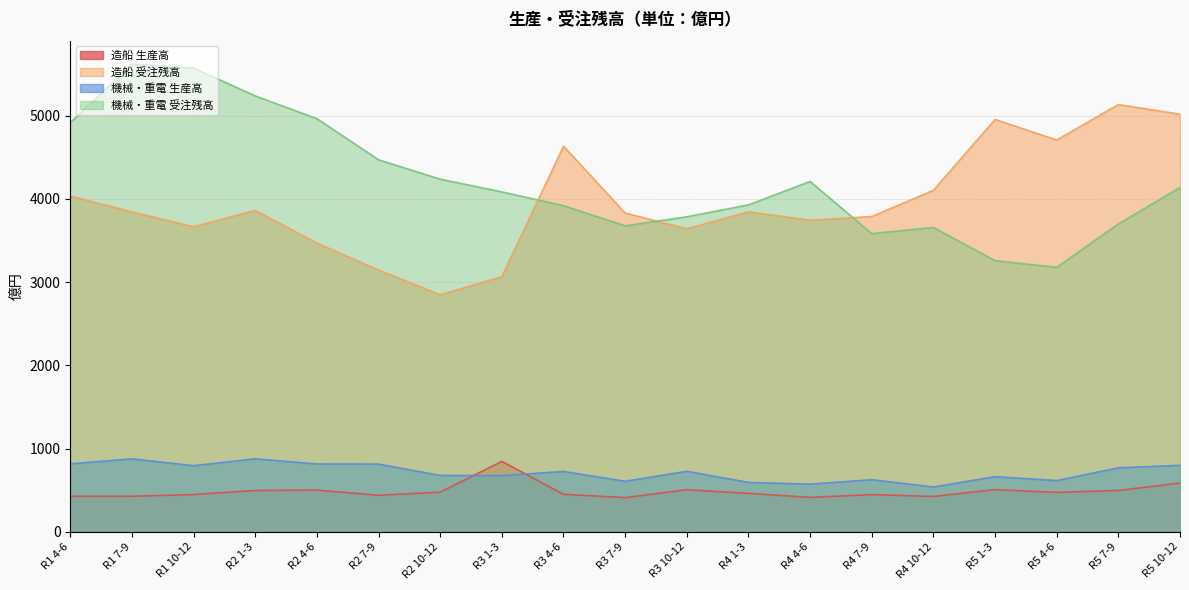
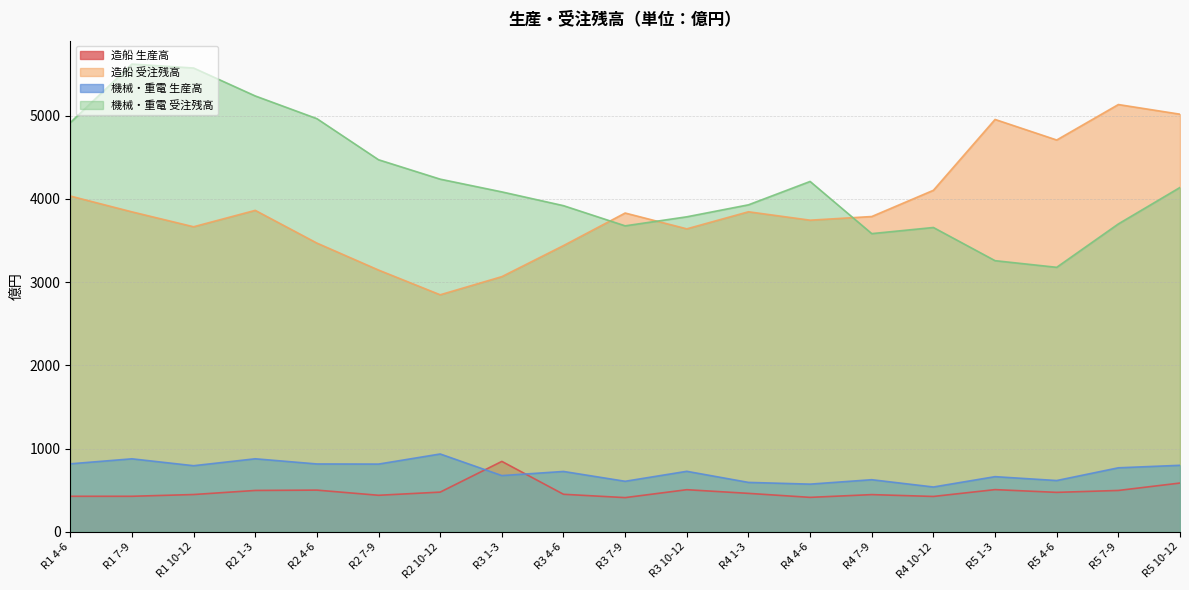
機械・重電 生産高, R2 10-12: 700 -> 900
造船 受注残高, R3 4-6: 4600 -> 3400
